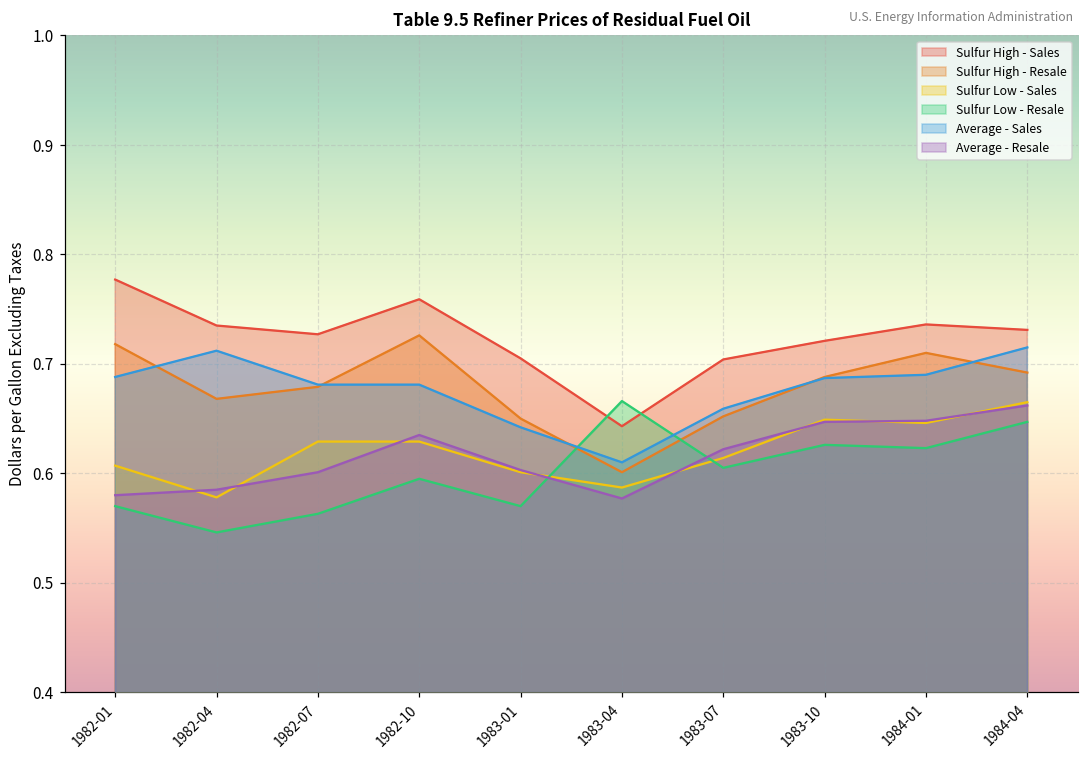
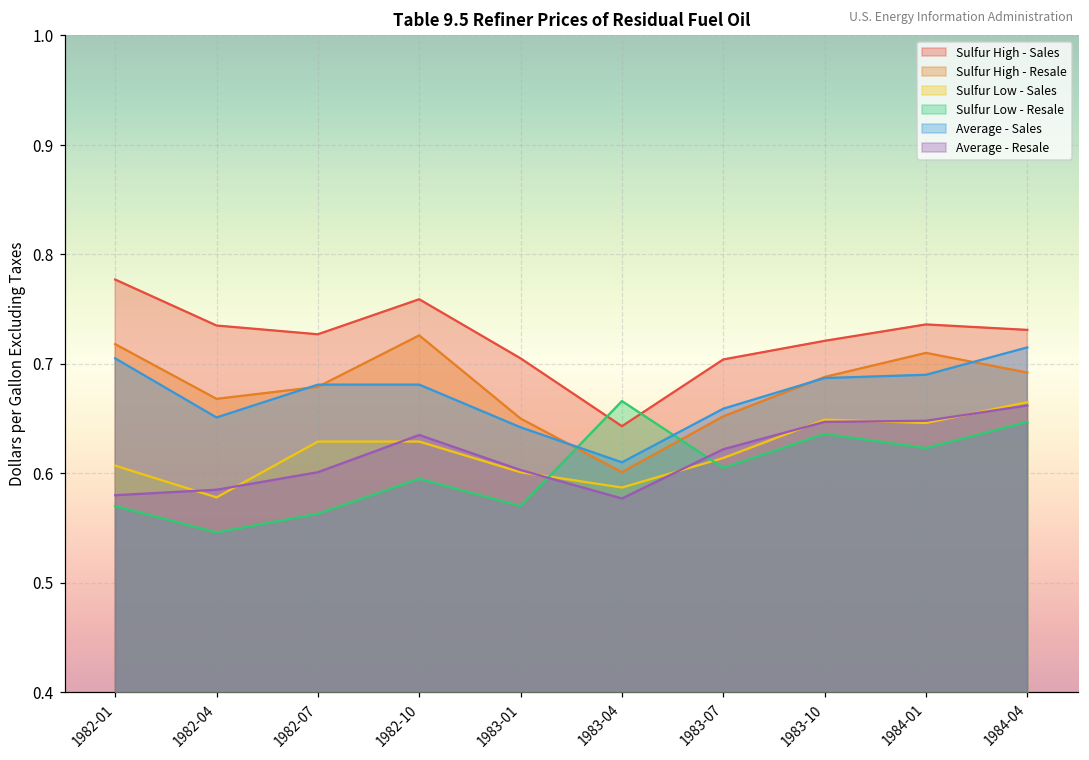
Average - Sales, 1982-01: 0.69 -> 0.71
Average - Sales, 1982-04: 0.71 -> 0.65
Sulfur Low - Resale, 1983-10: 0.63 -> 0.64
